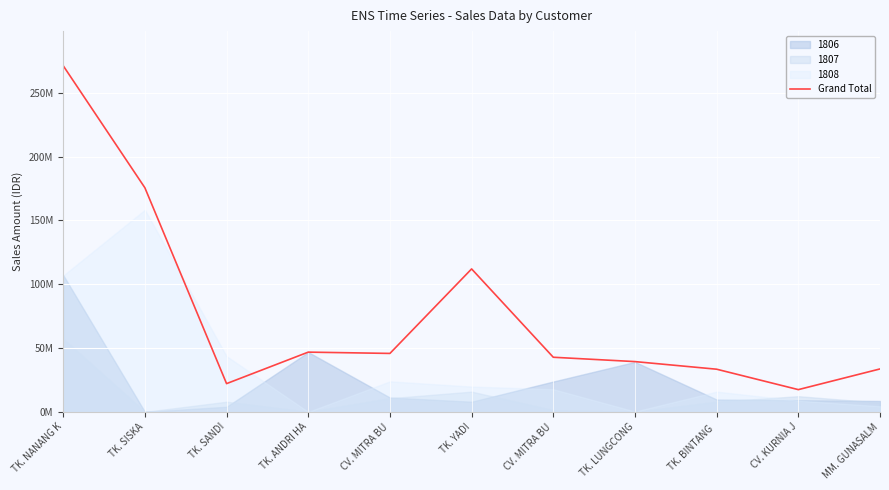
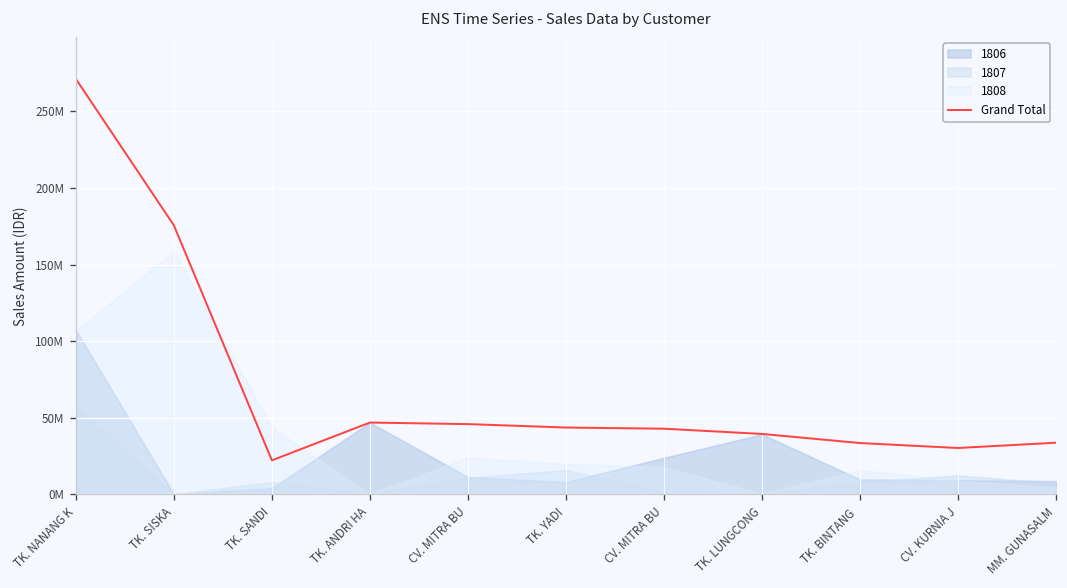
Grand Total, TK. YADI: 112000000 -> 44000000
Grand Total, CV. KURNIA J: 17000000 -> 30000000
